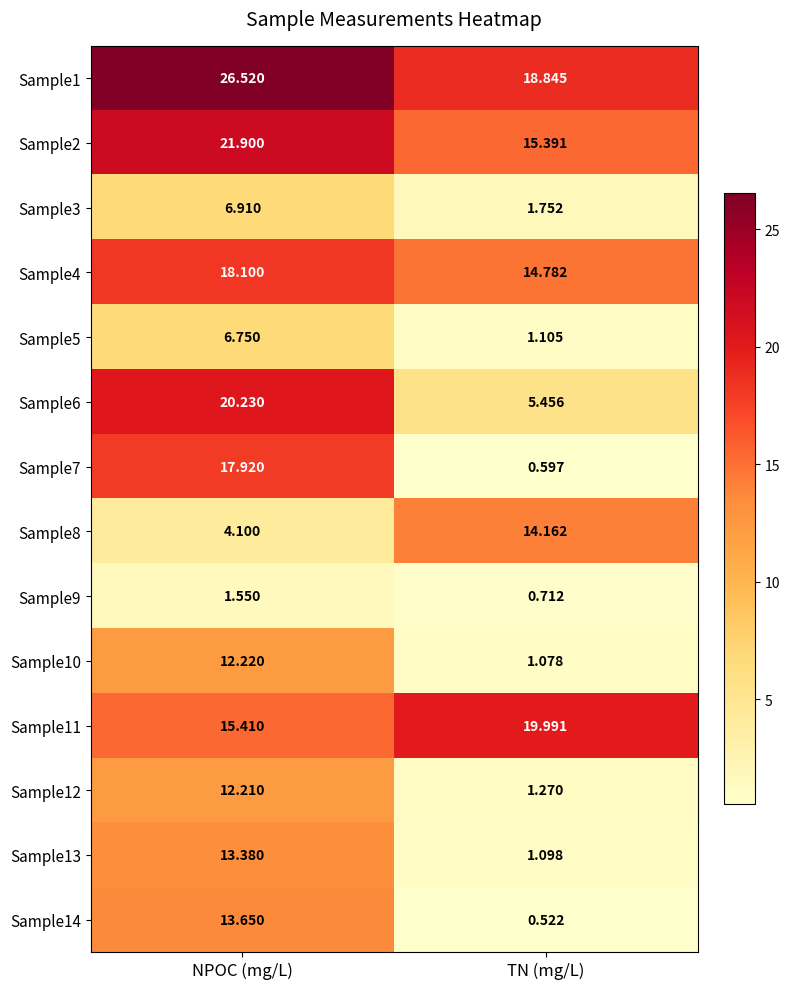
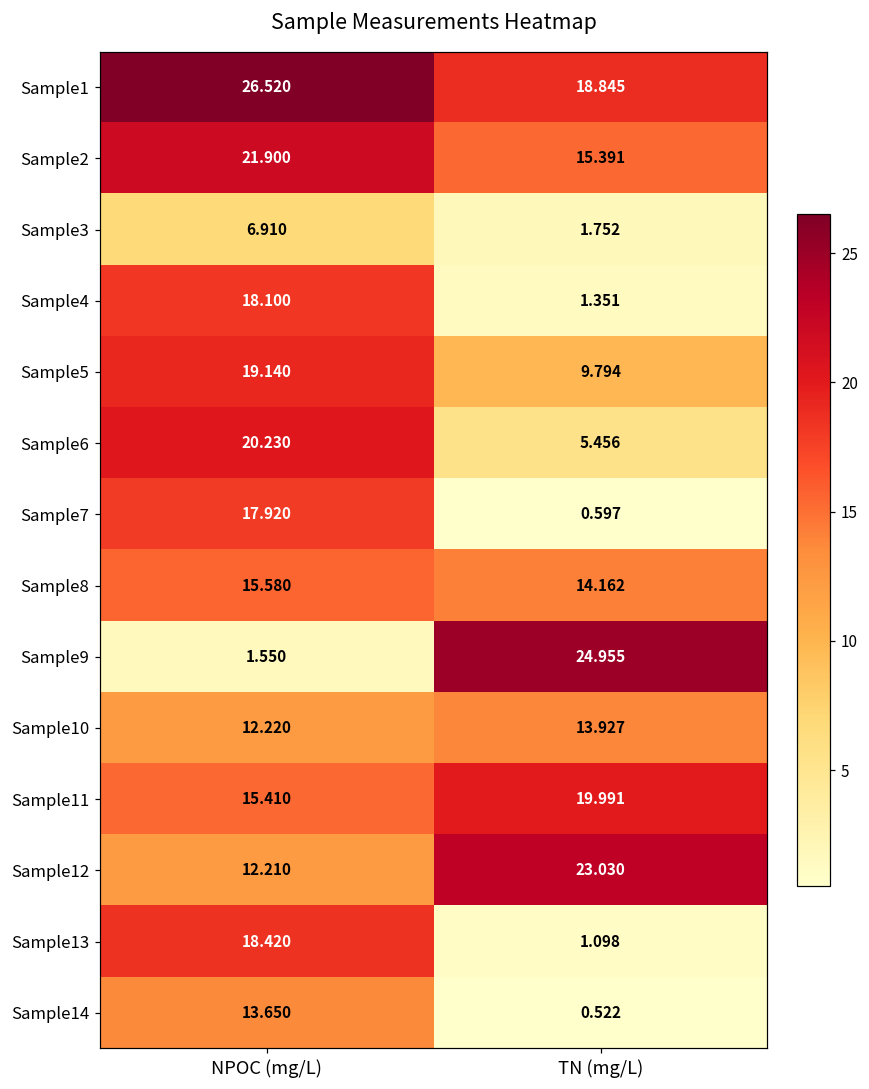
Sample4, TN (mg/L): 14.782 -> 1.351
Sample5, NPOC (mg/L): 6.750 -> 19.140
Sample5, TN (mg/L): 1.105 -> 9.794
Sample8, NPOC (mg/L): 4.100 -> 15.580
Sample9, TN (mg/L): 0.712 -> 24.955
Sample10, TN (mg/L): 1.078 -> 13.927
Sample12, TN (mg/L): 1.270 -> 23.030
Sample13, NPOC (mg/L): 13.380 -> 18.420
